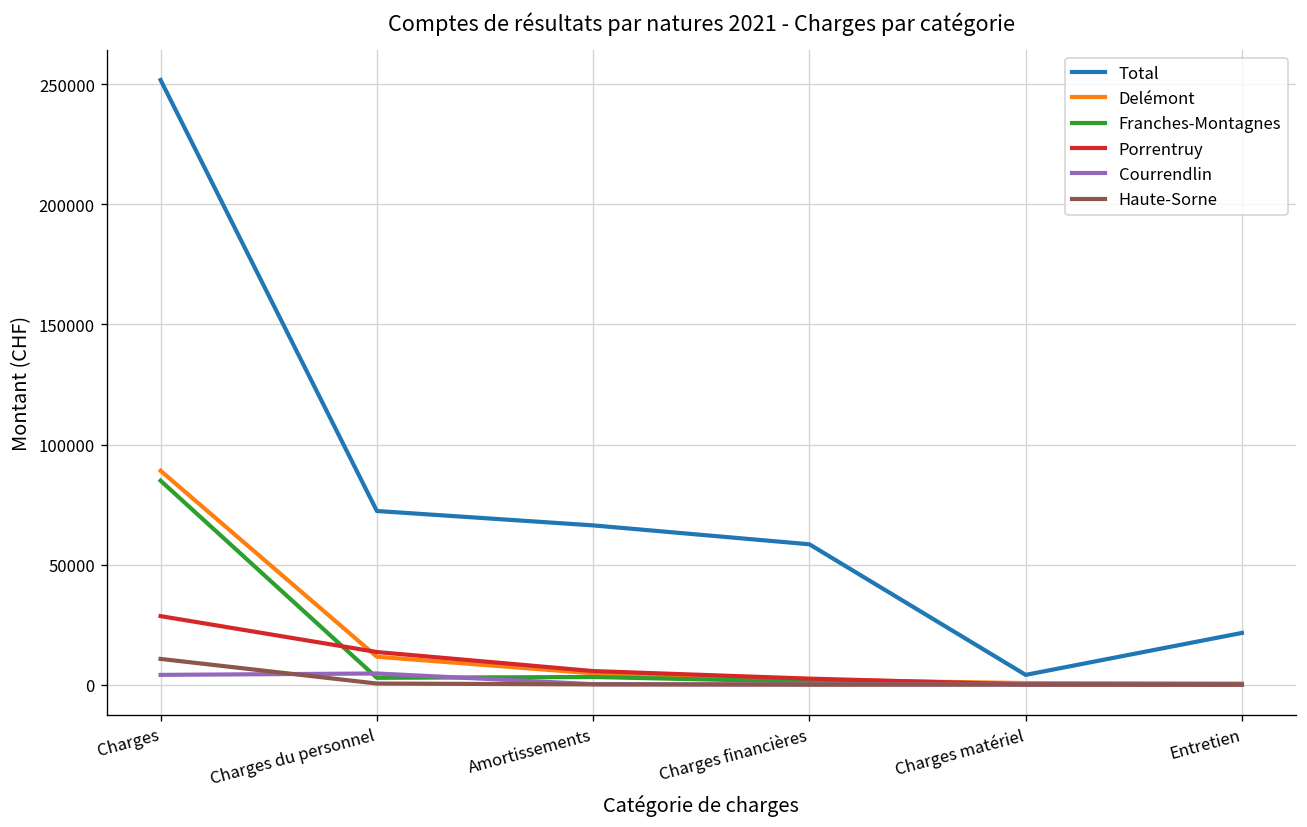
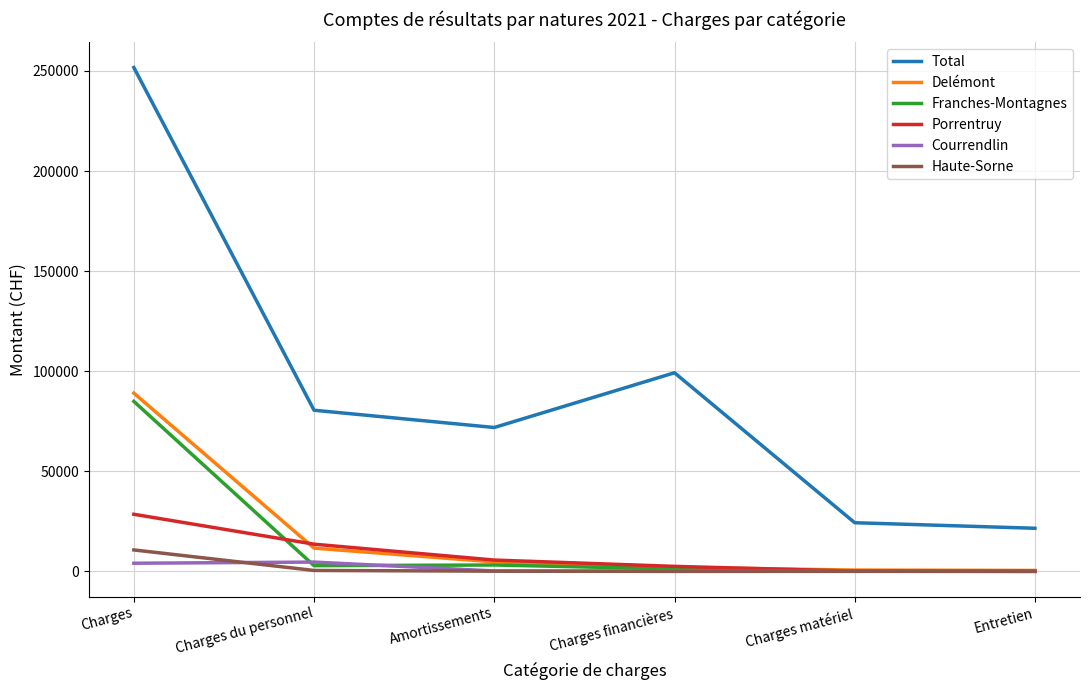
Total, Charges du personnel: 72000 -> 81000
Total, Amortissements: 66000 -> 72000
Total, Charges financières: 58000 -> 99000
Total, Charges matériel: 4000 -> 24000
